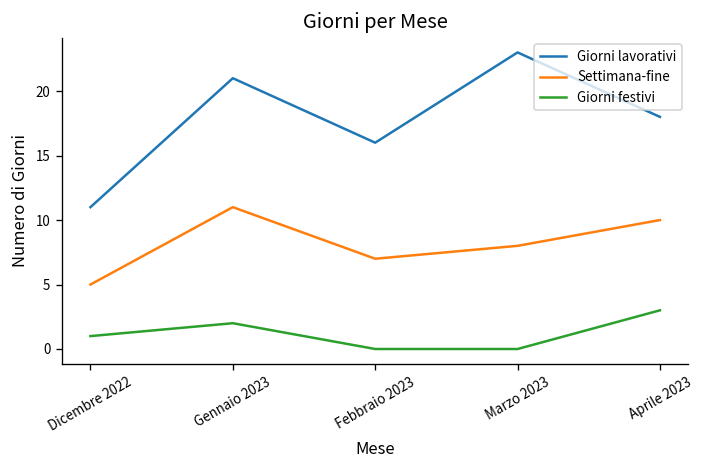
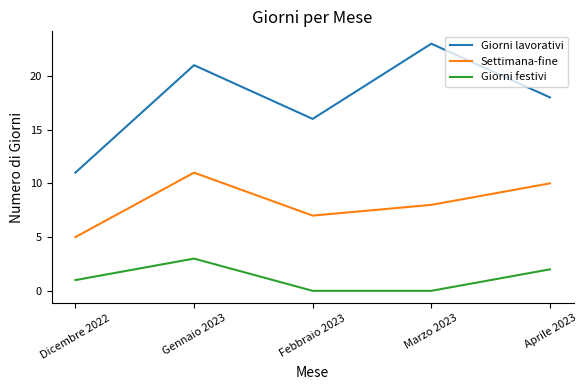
Giorni festivi, Gennaio 2023: 2 -> 3
Giorni festivi, Aprile 2023: 3 -> 2
